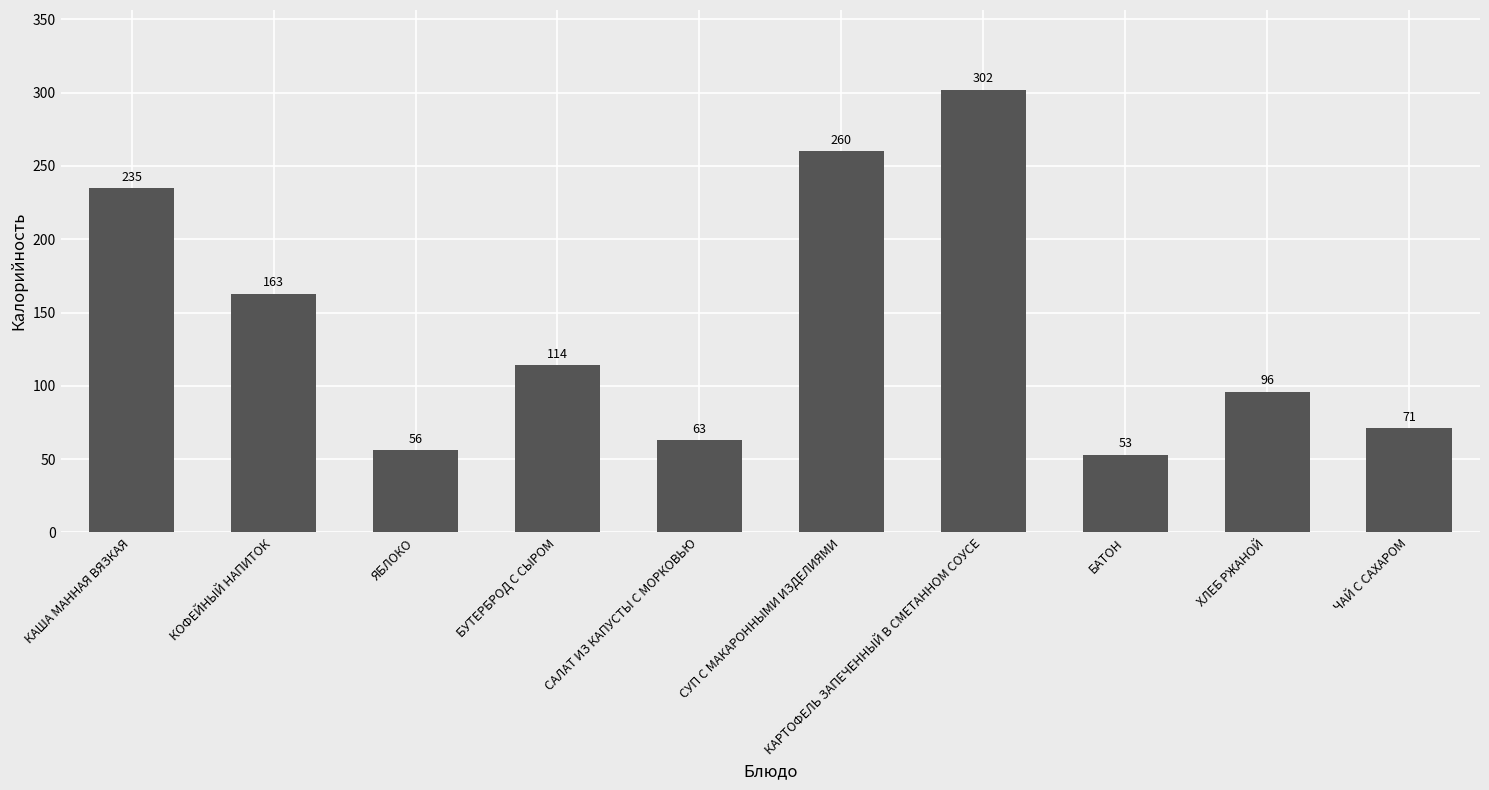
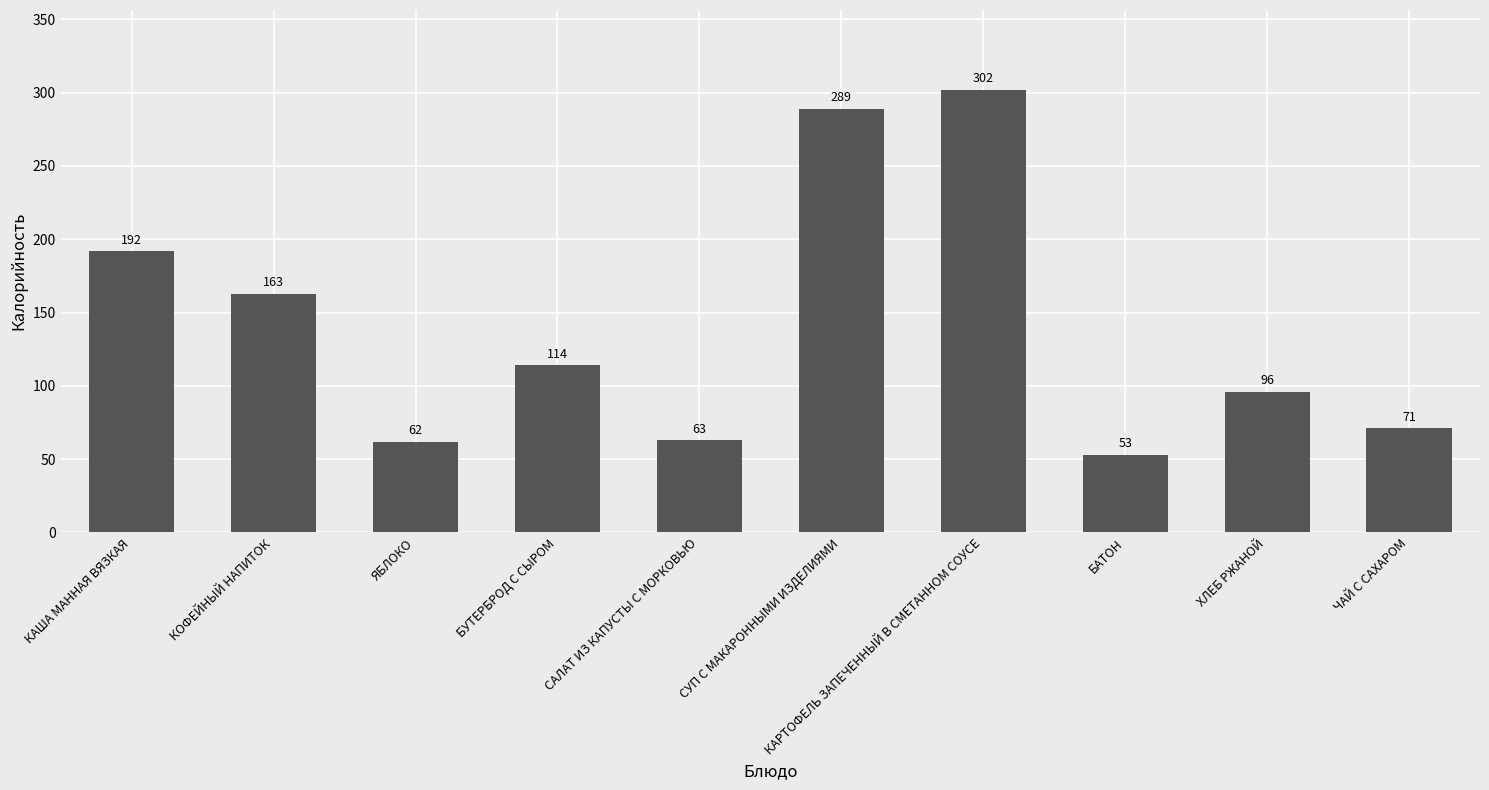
КАША МАННАЯ ВЯЗКАЯ: 235 -> 192
ЯБЛОКО: 56 -> 62
СУП С МАКАРОННЫМИ ИЗДЕЛИЯМИ: 260 -> 289
